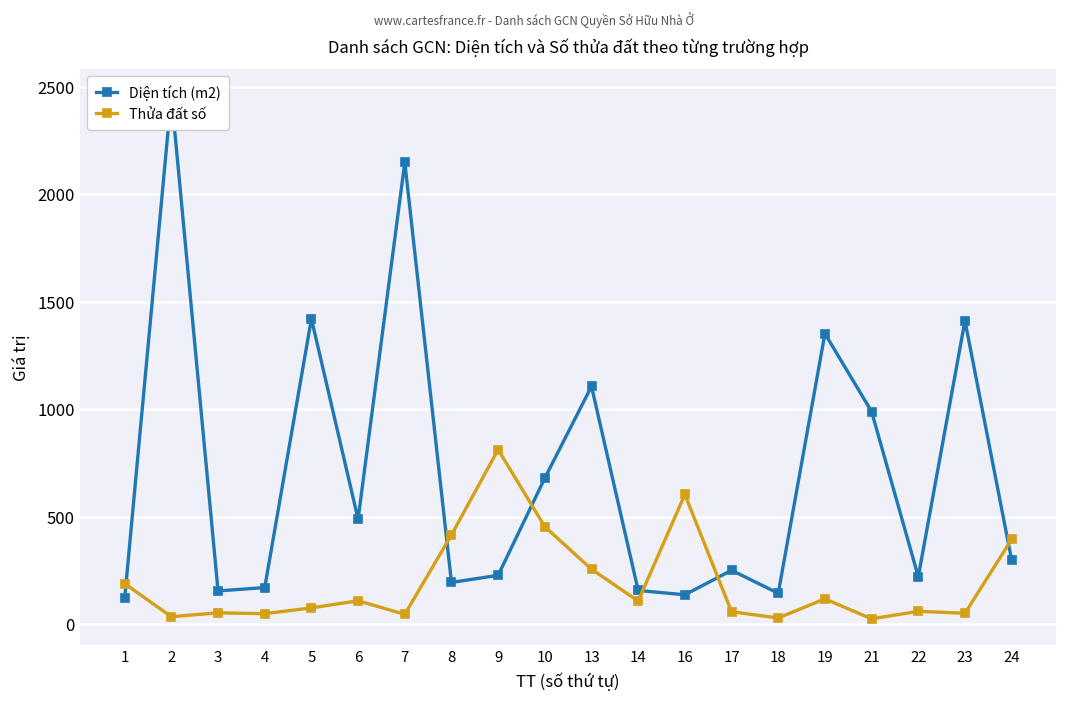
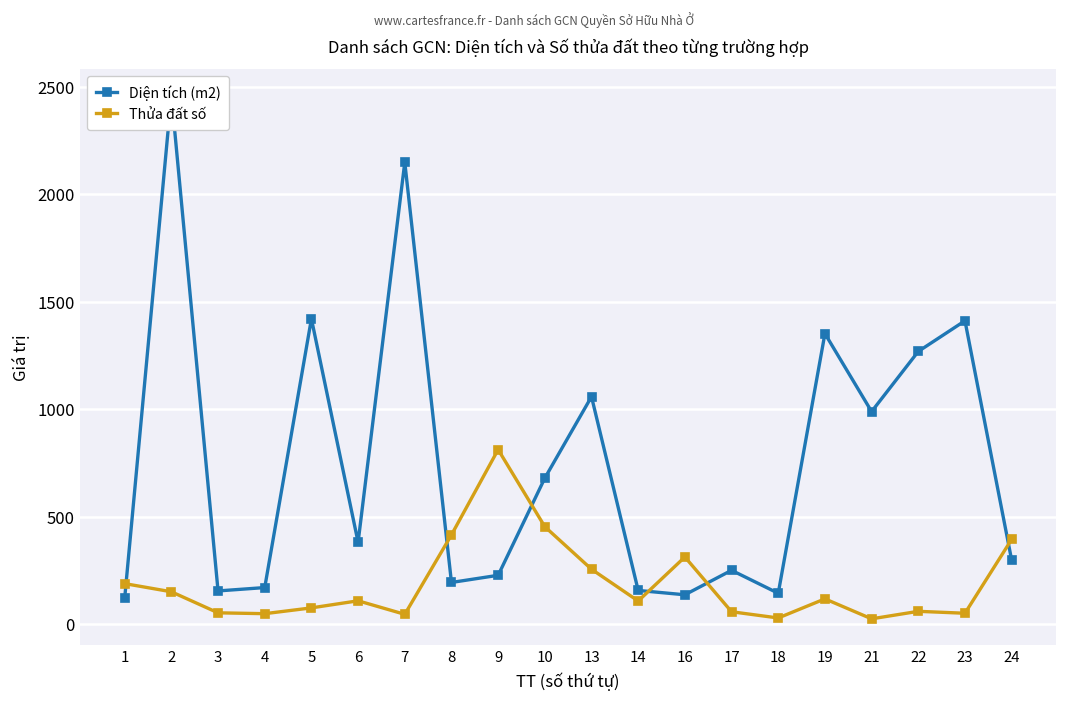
Thửa đất số, 2: 30 -> 150
Diện tích (m2), 6: 490 -> 380
Diện tích (m2), 13: 1110 -> 1060
Thửa đất số, 16: 600 -> 310
Diện tích (m2), 22: 220 -> 1270
